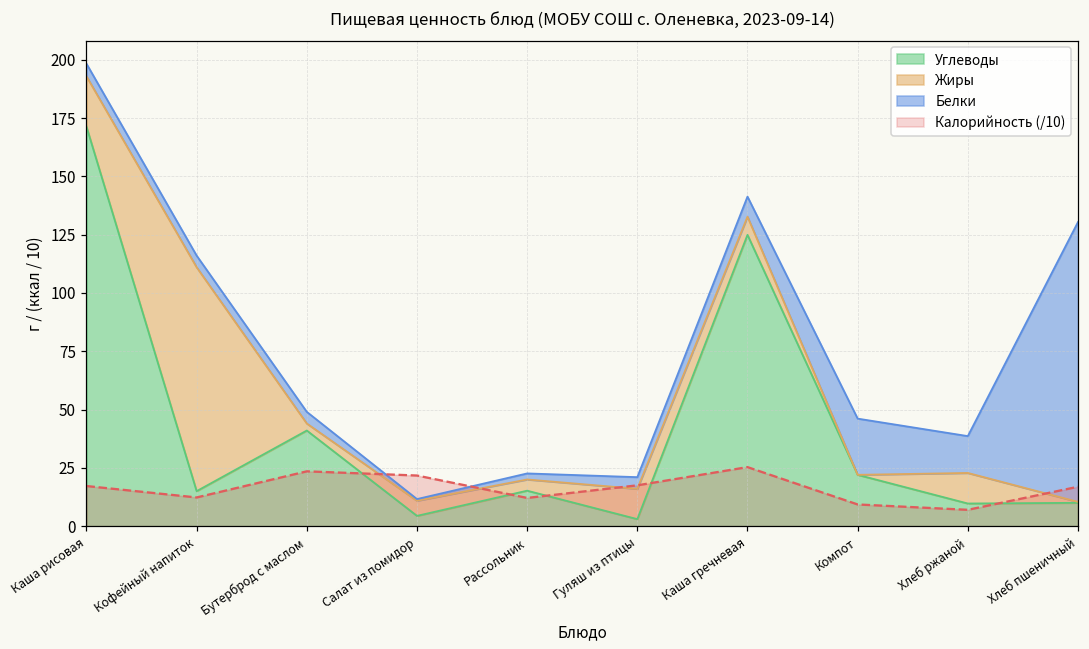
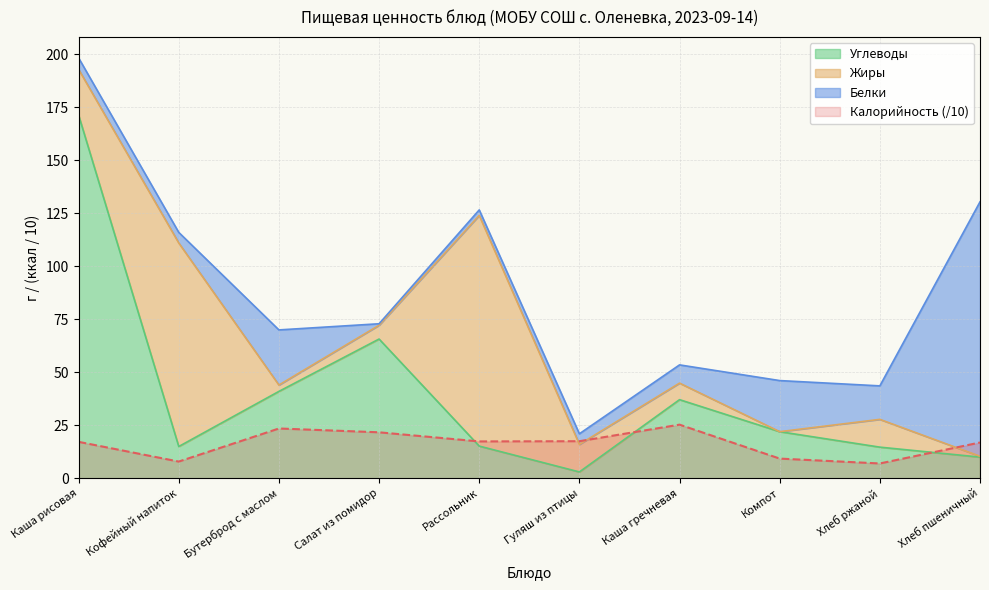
Калорийность (/10), Кофейный напиток: 12 -> 8
Белки, Бутерброд с маслом: 5 -> 26
Углеводы, Салат из помидор: 4 -> 66
Жиры, Рассольник: 5 -> 109
Калорийность (/10), Рассольник: 12 -> 17
Углеводы, Каша гречневая: 125 -> 37
Углеводы, Хлеб ржаной: 10 -> 15
